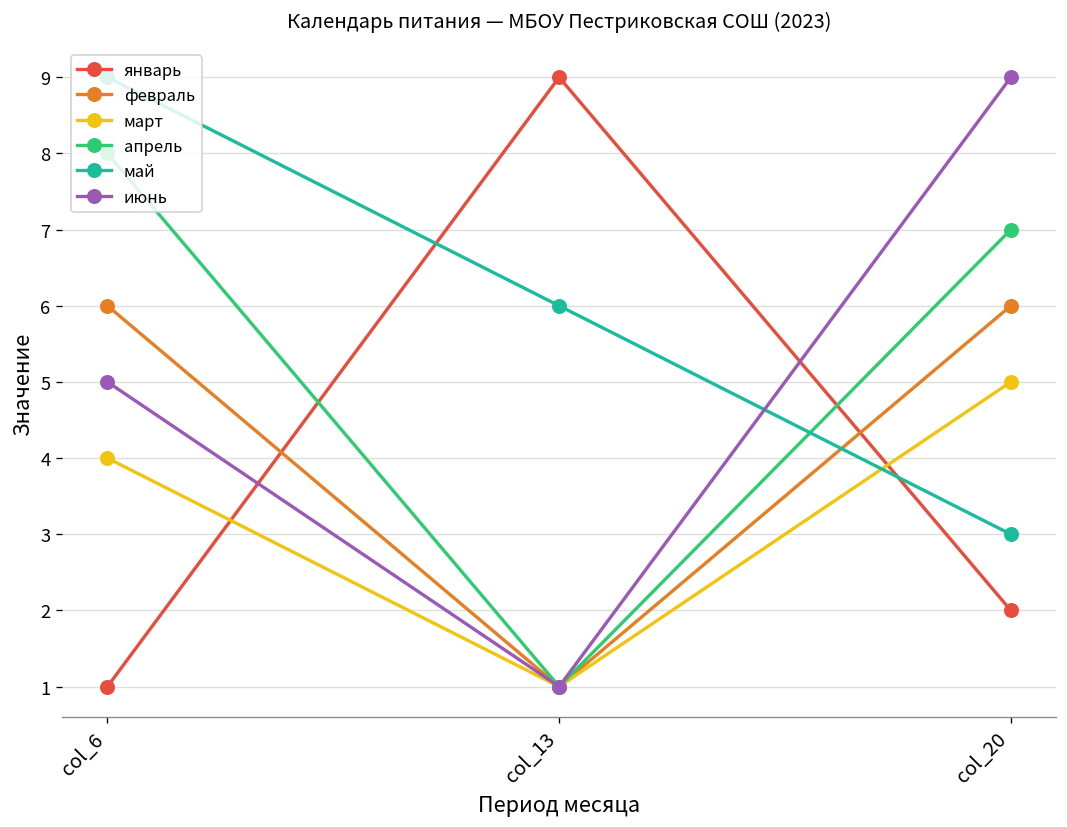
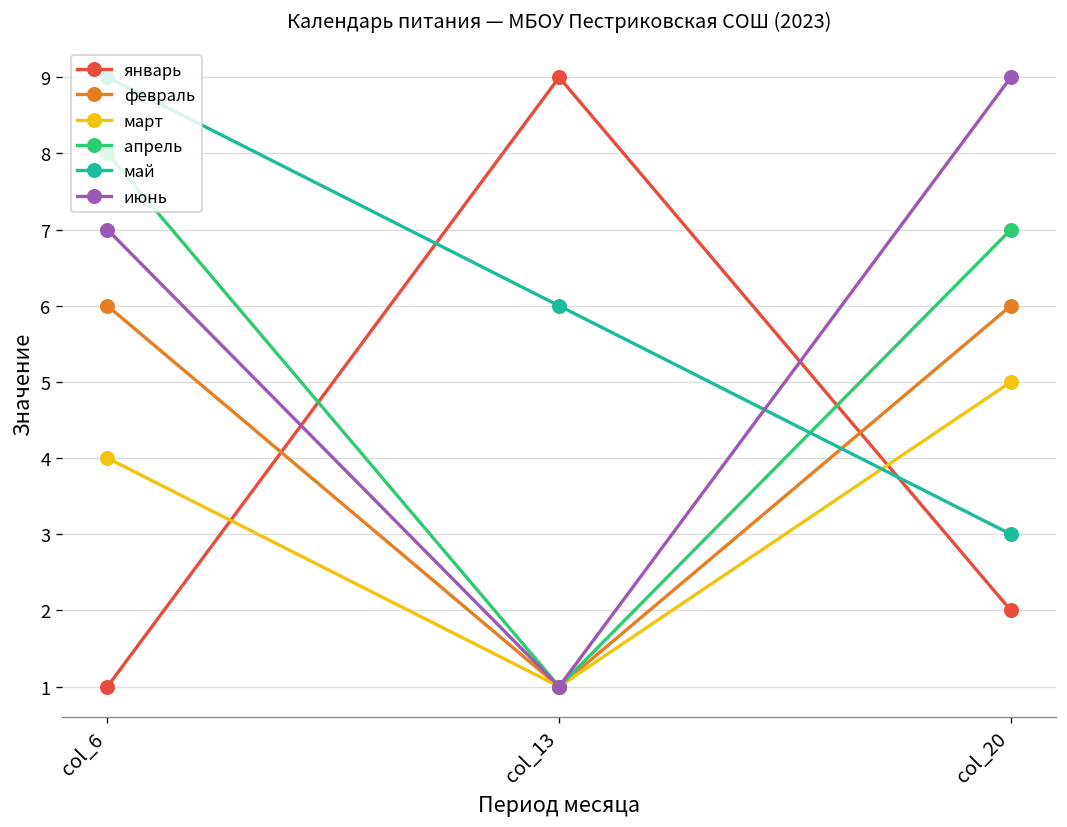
июнь, col_6: 5 -> 7
